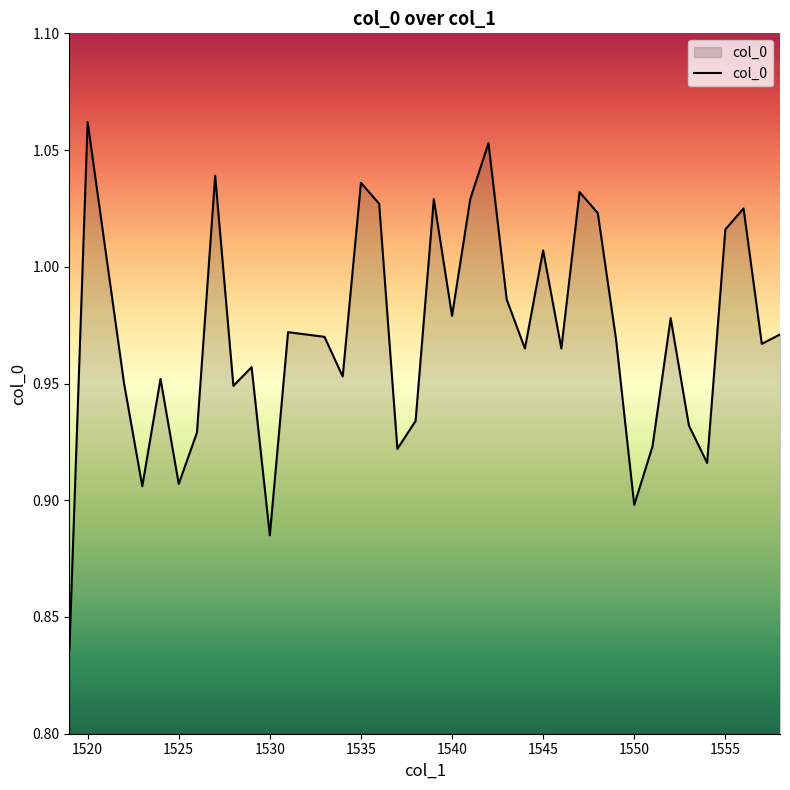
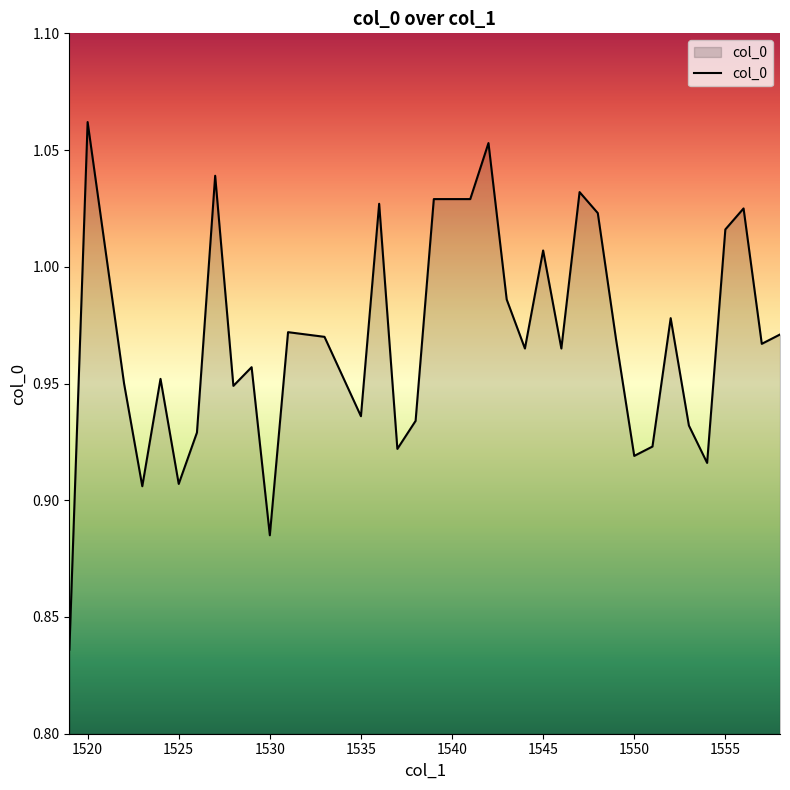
1535: 1.036 -> 0.936
1540: 0.979 -> 1.029
1550: 0.898 -> 0.919
